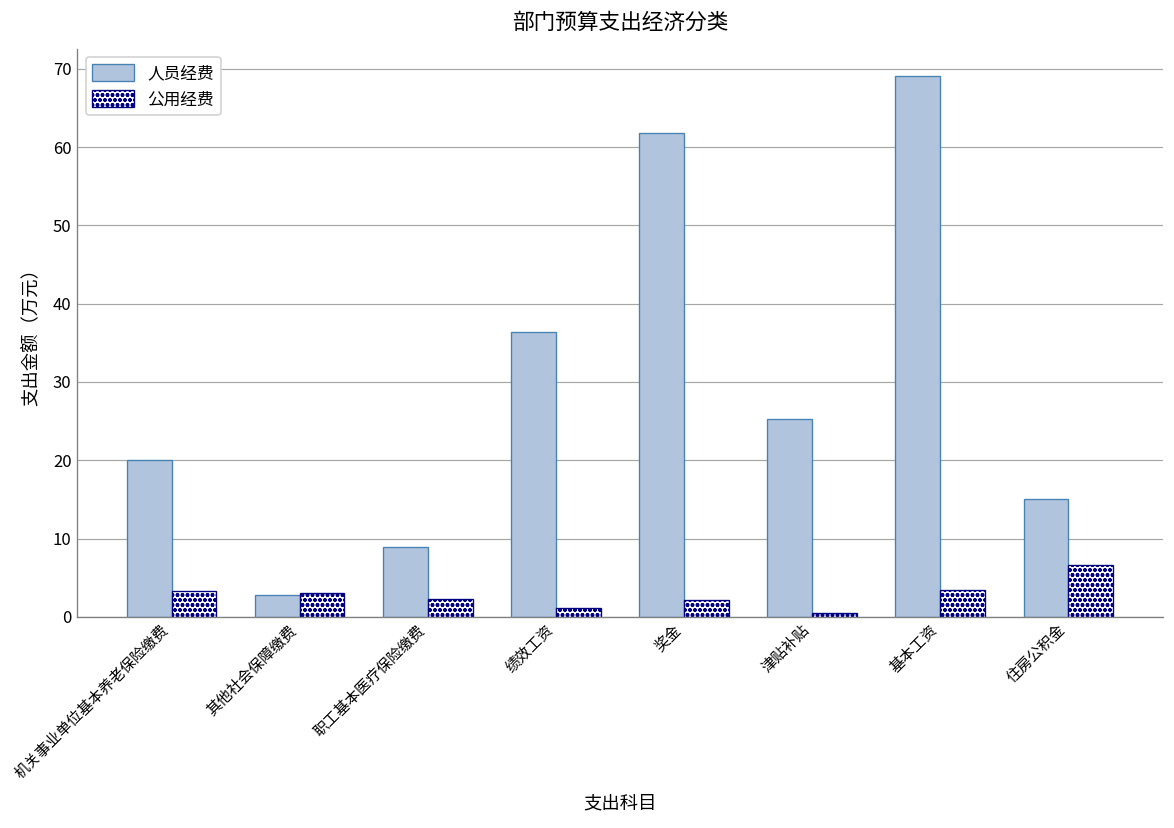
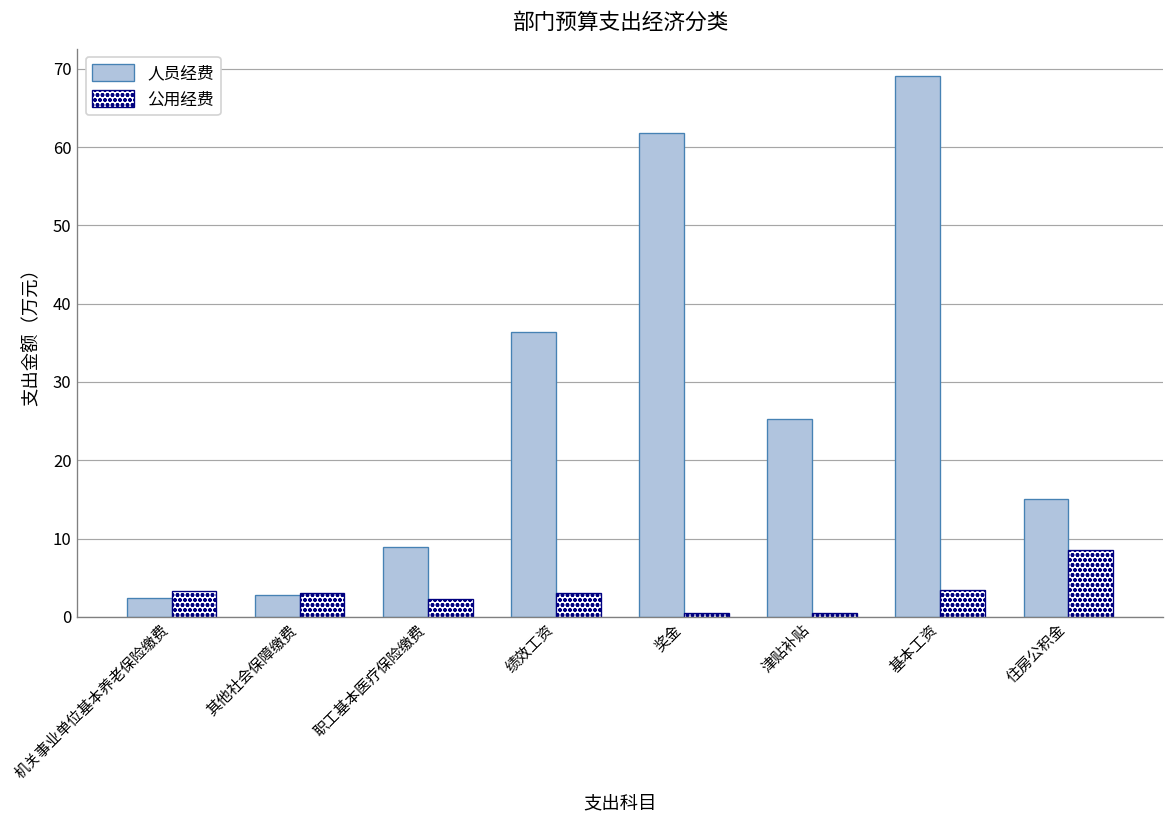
人员经费, 机关事业单位基本养老保险缴费: 20 -> 2
公用经费, 绩效工资: 1 -> 3
公用经费, 奖金: 2 -> 1
公用经费, 住房公积金: 7 -> 9
